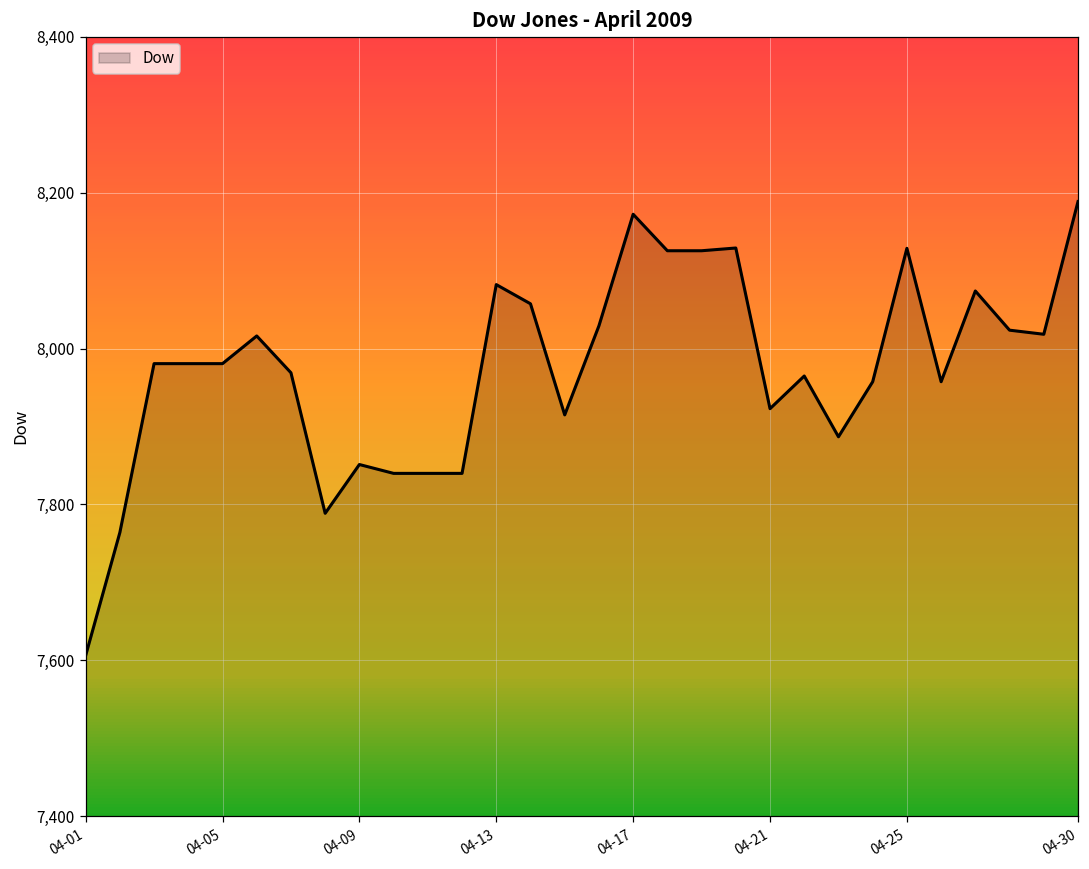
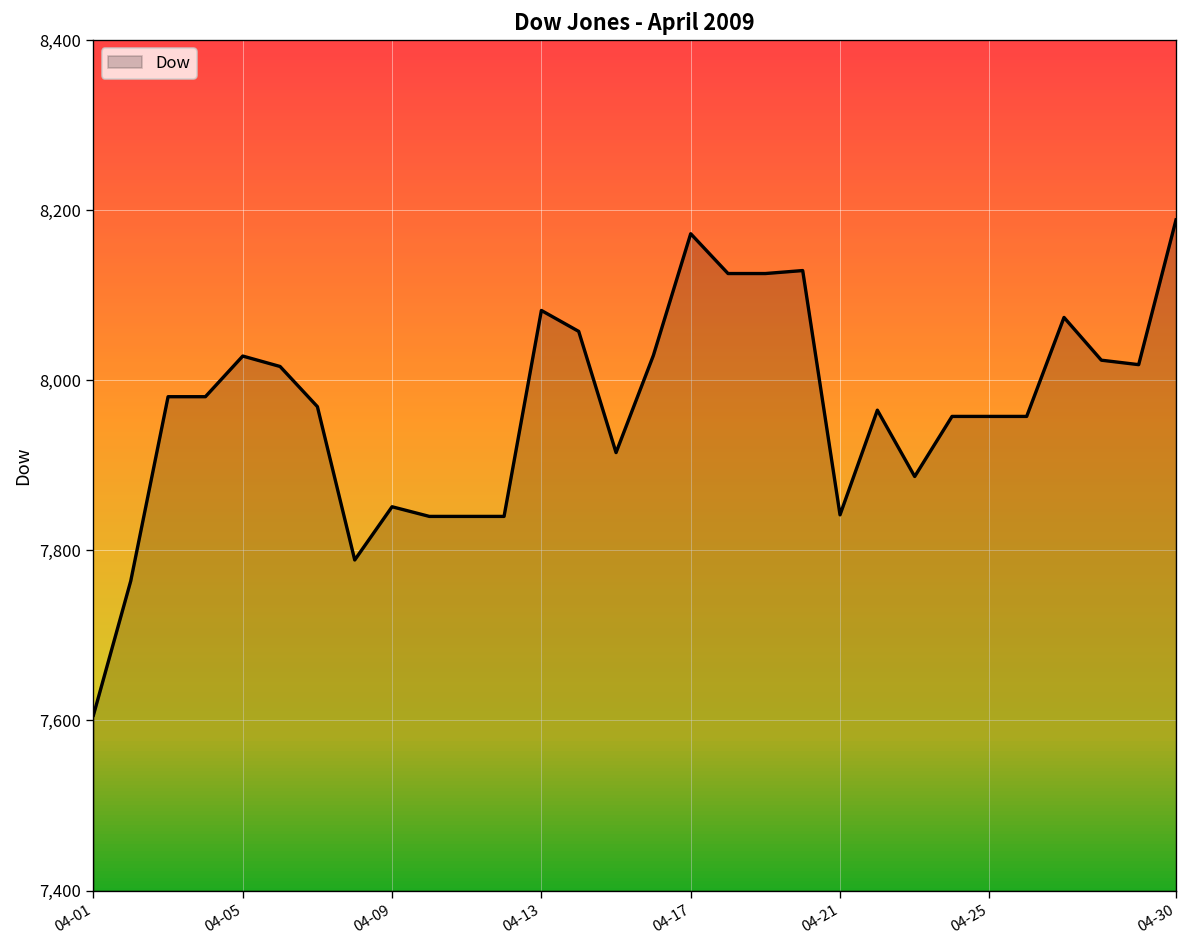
04-05: 7,980 -> 8,030
04-21: 7,920 -> 7,840
04-25: 8,130 -> 7,960
